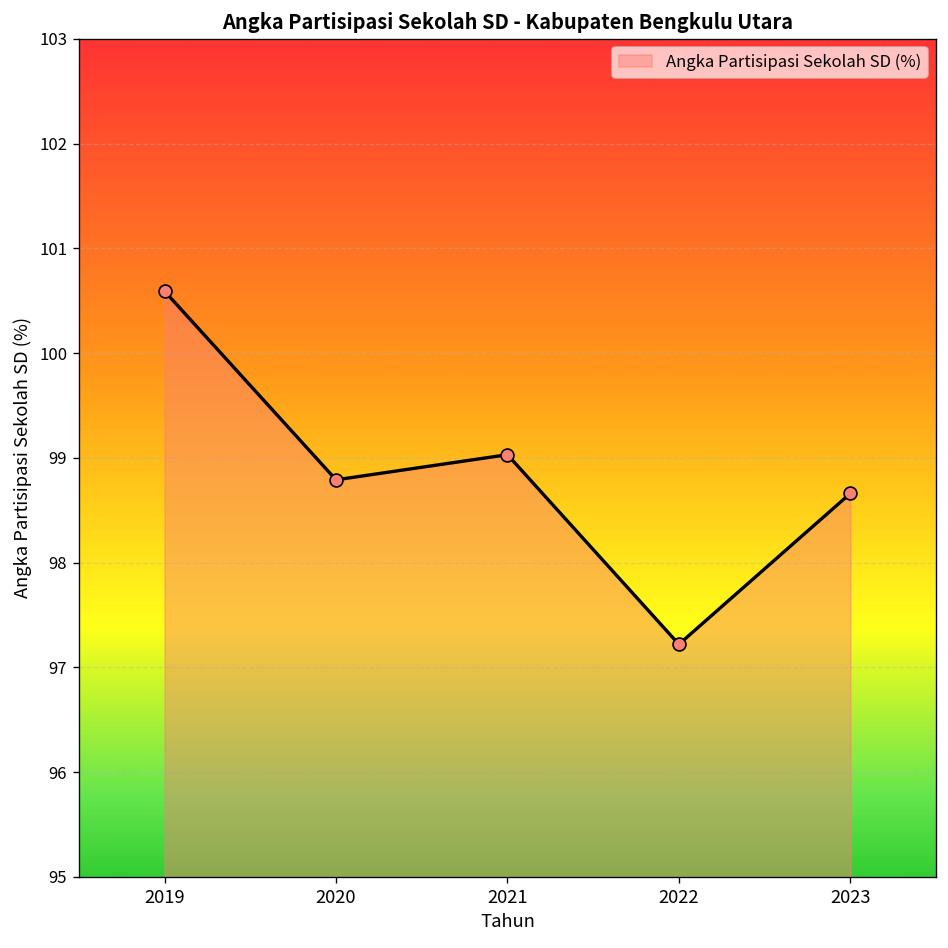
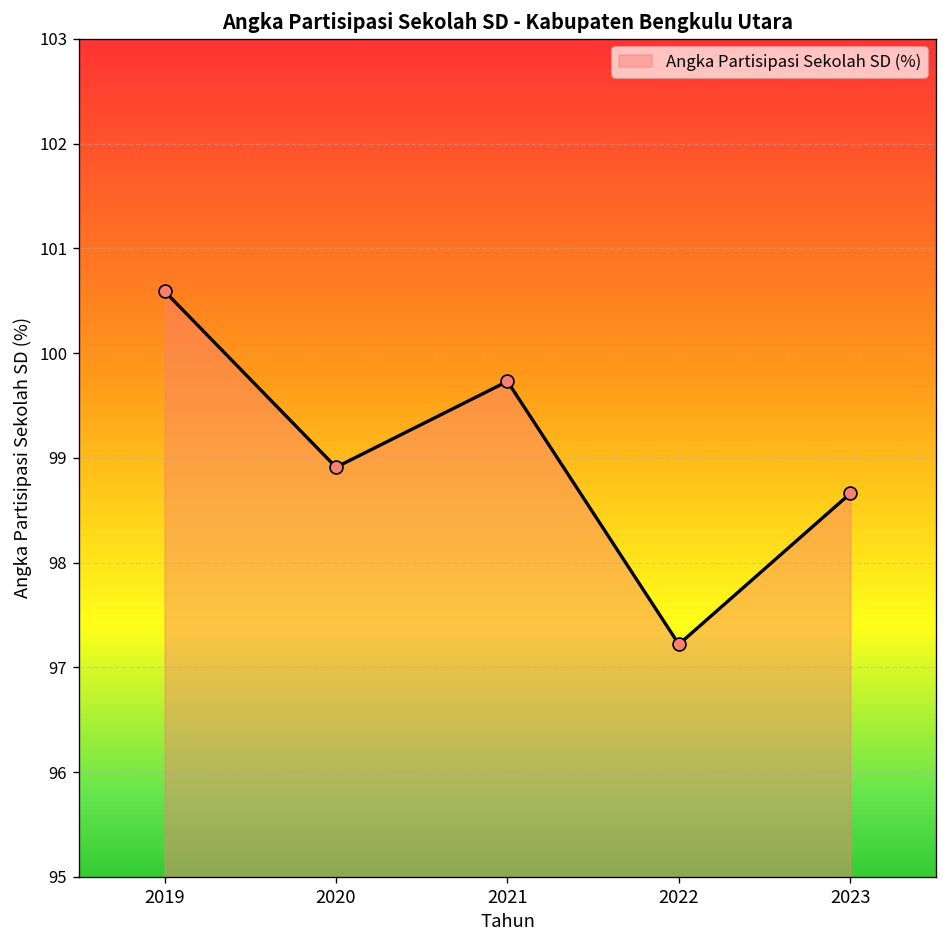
2020: 98.8 -> 98.9
2021: 99.0 -> 99.7
